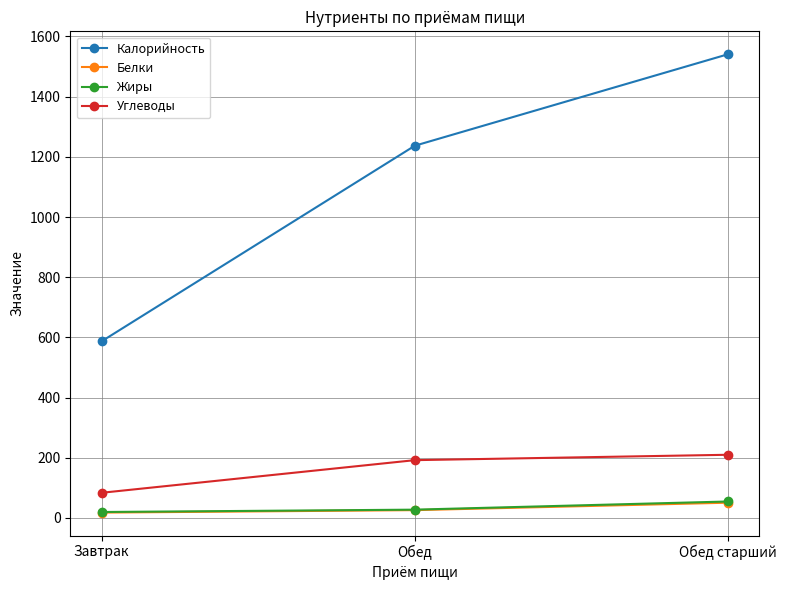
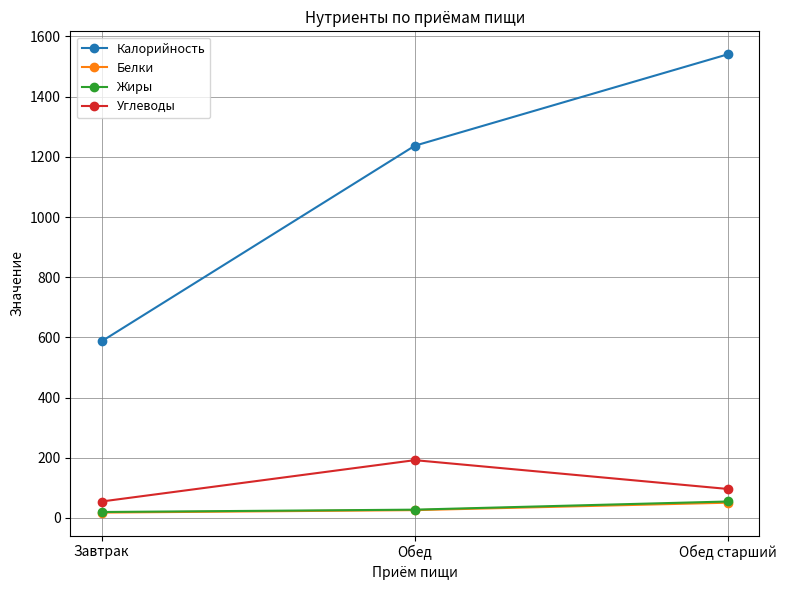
Углеводы, Завтрак: 80 -> 50
Углеводы, Обед старший: 210 -> 100
